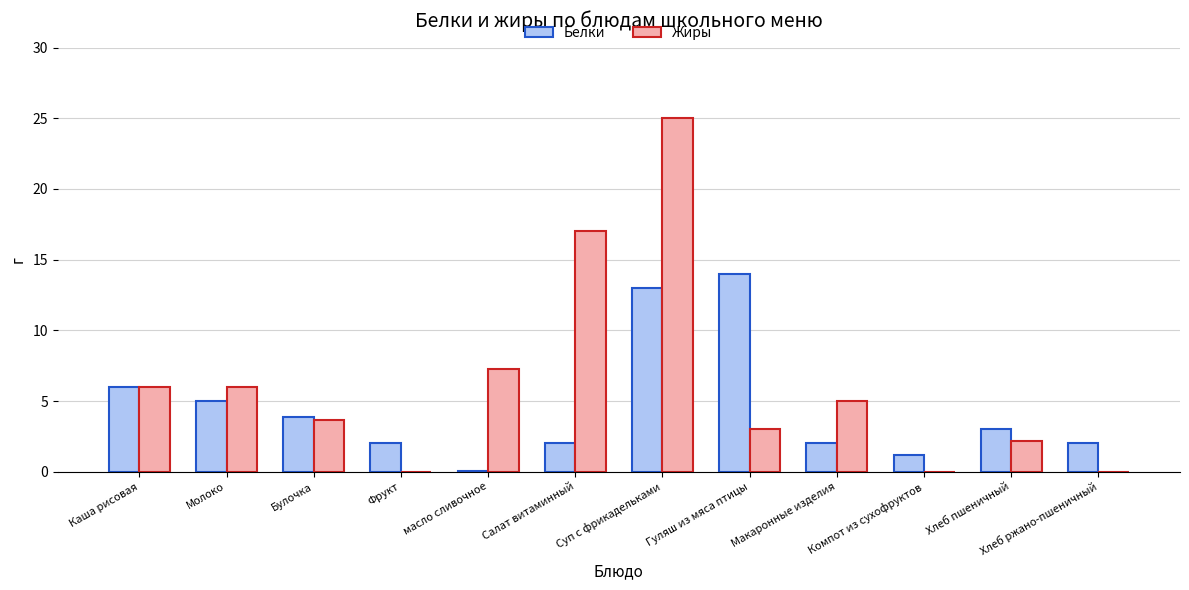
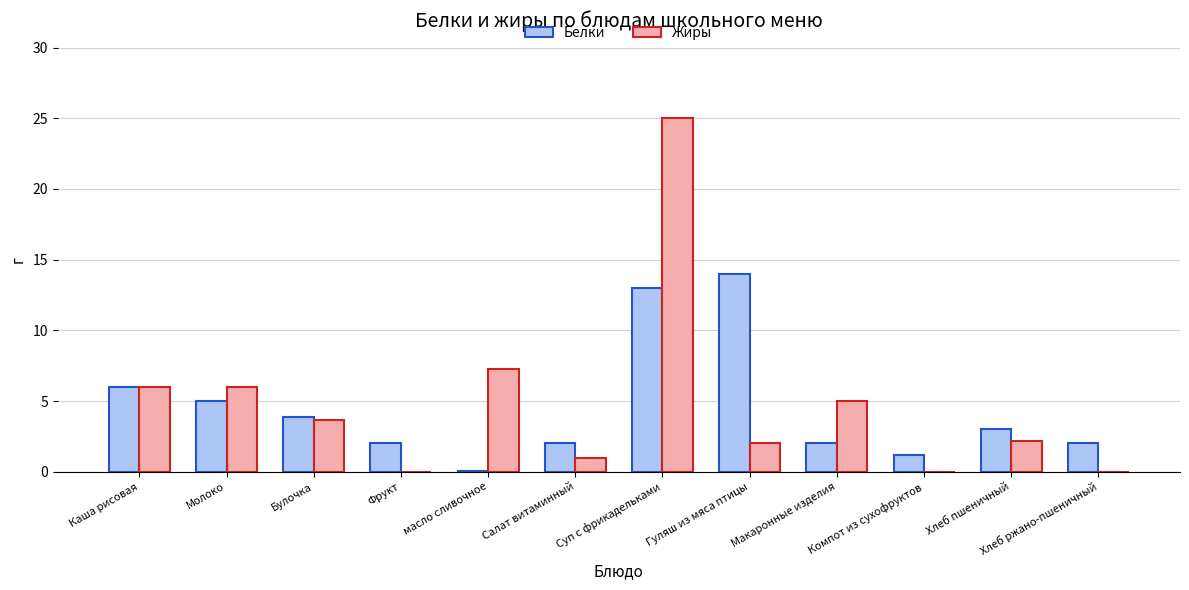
Жиры, Салат витаминный: 17 -> 1
Жиры, Гуляш из мяса птицы: 3 -> 2
